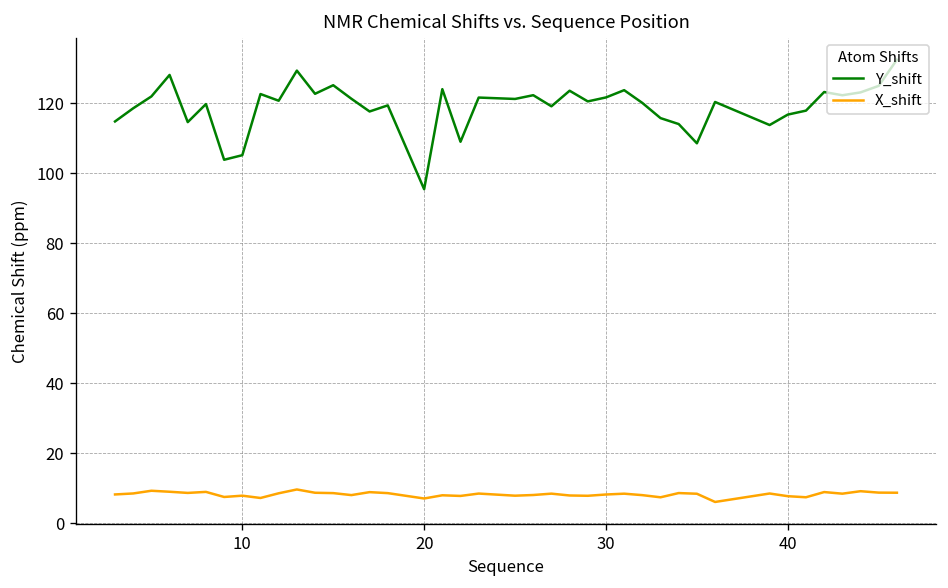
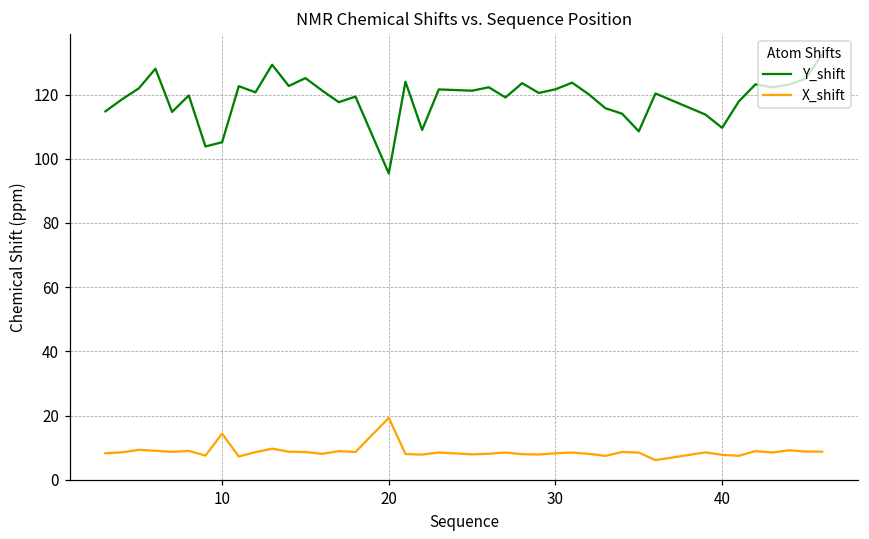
X_shift, 10: 8 -> 14
X_shift, 20: 7 -> 19
Y_shift, 40: 117 -> 110
